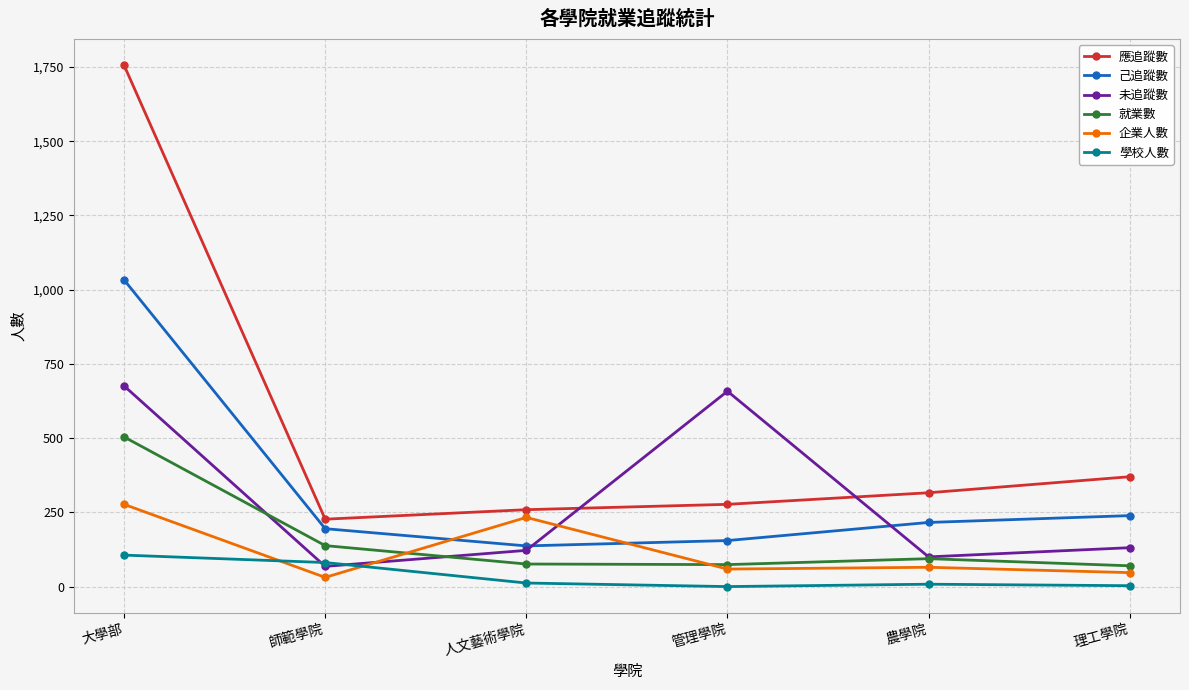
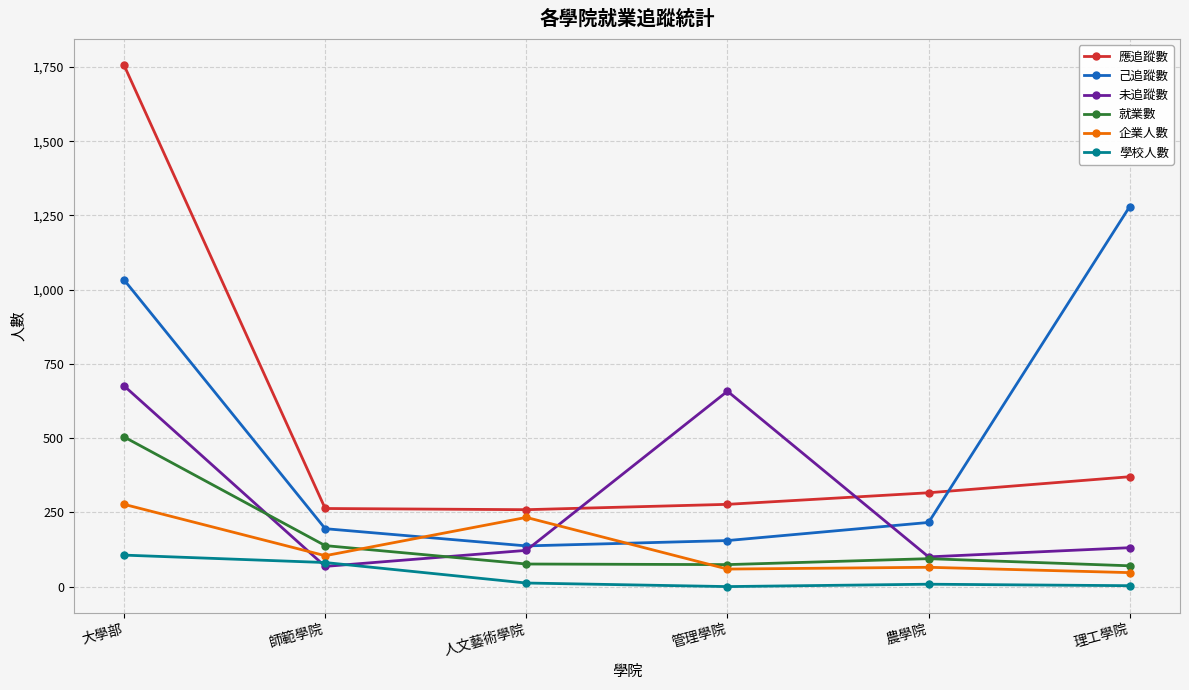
應追蹤數, 師範學院: 230 -> 260
企業人數, 師範學院: 30 -> 100
己追蹤數, 理工學院: 240 -> 1,280
